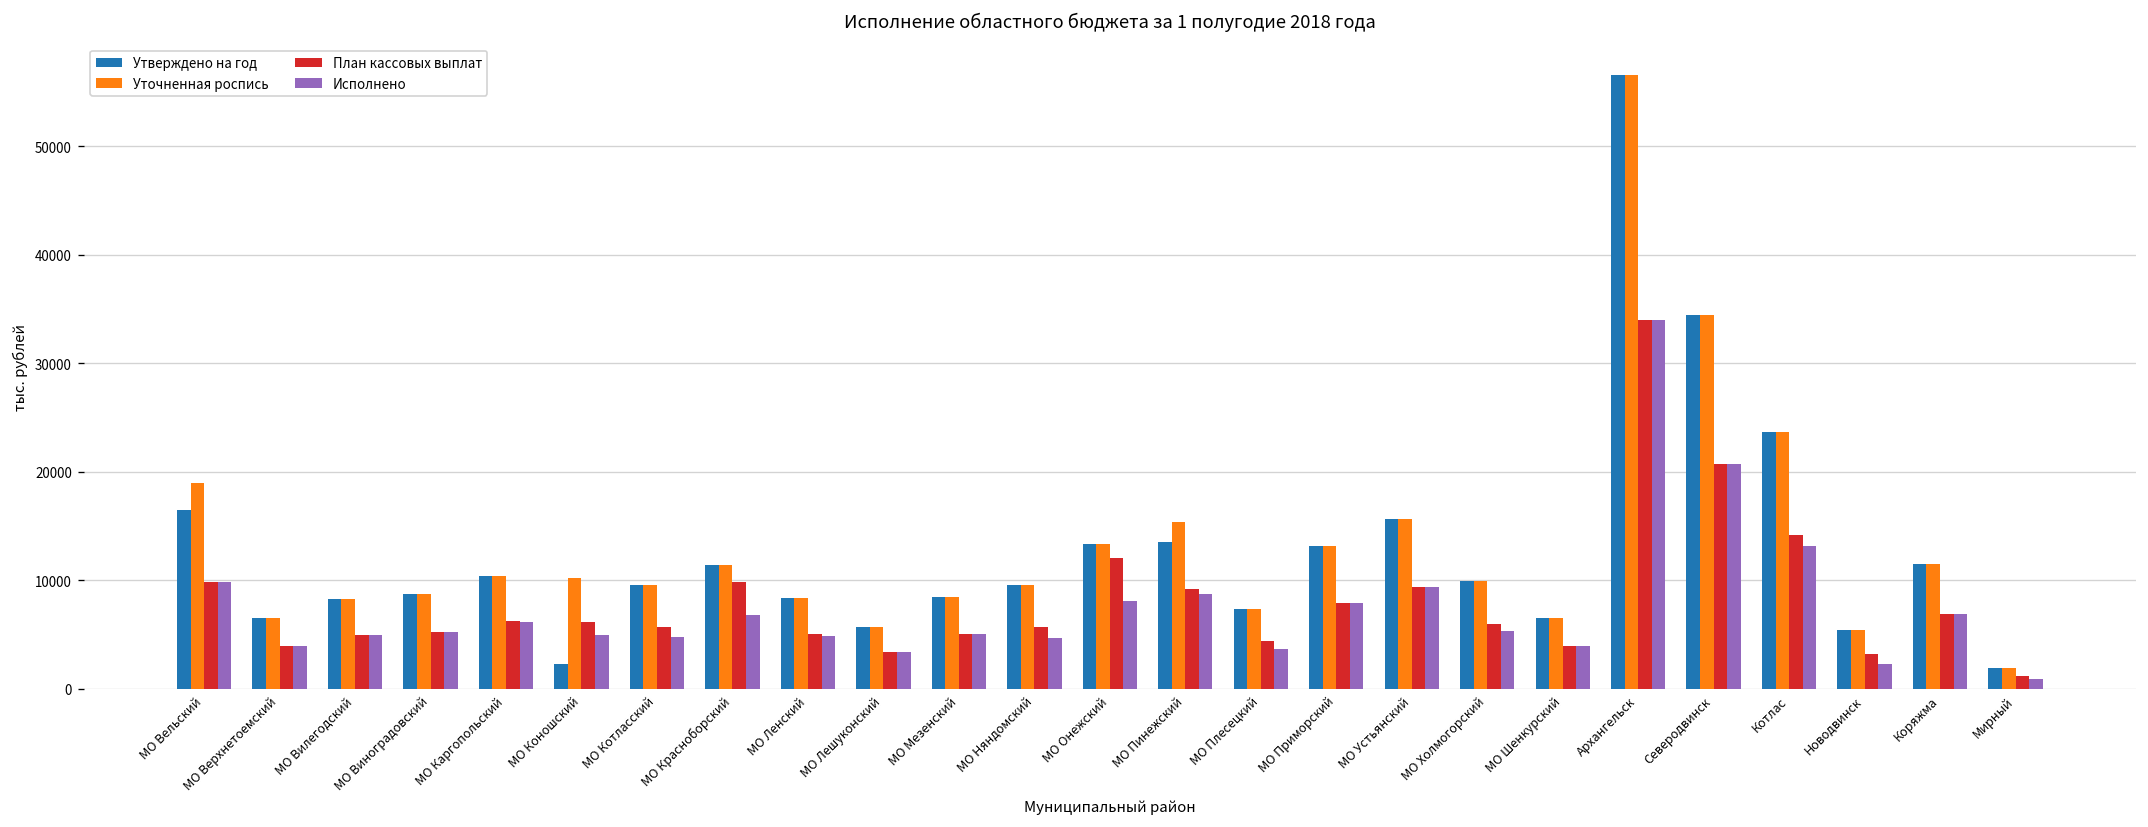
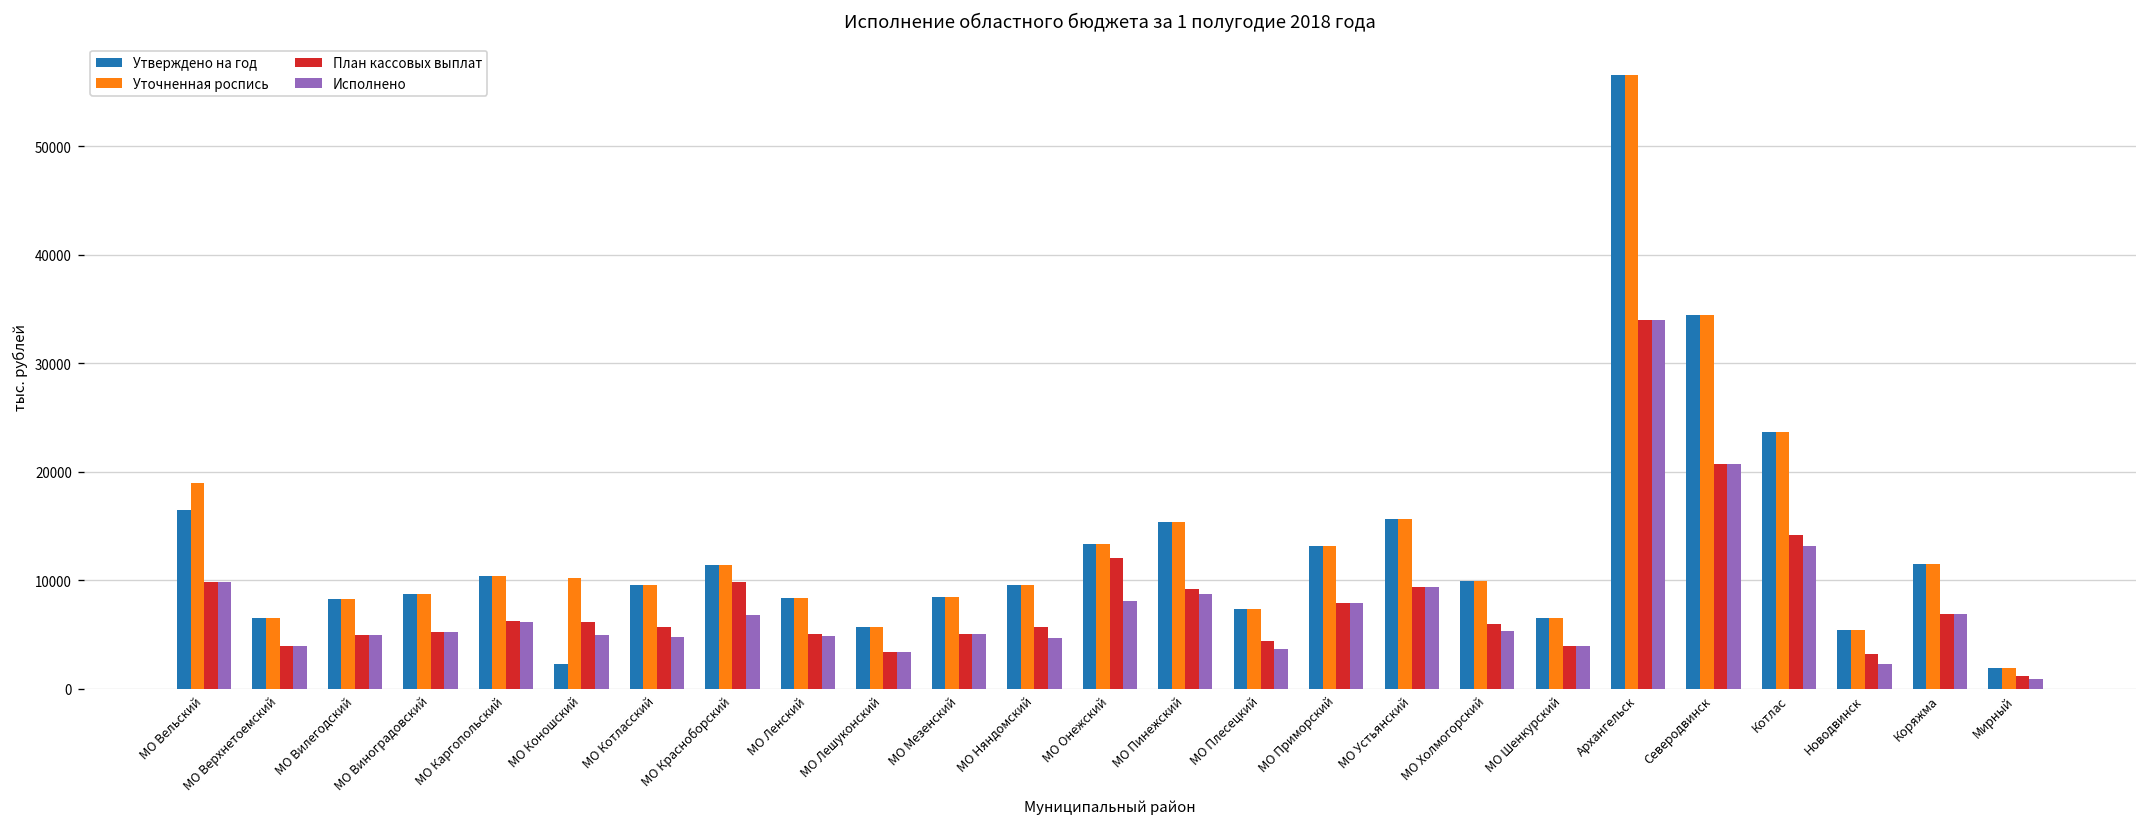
Утверждено на год, МО Пинежский: 14000 -> 15000
